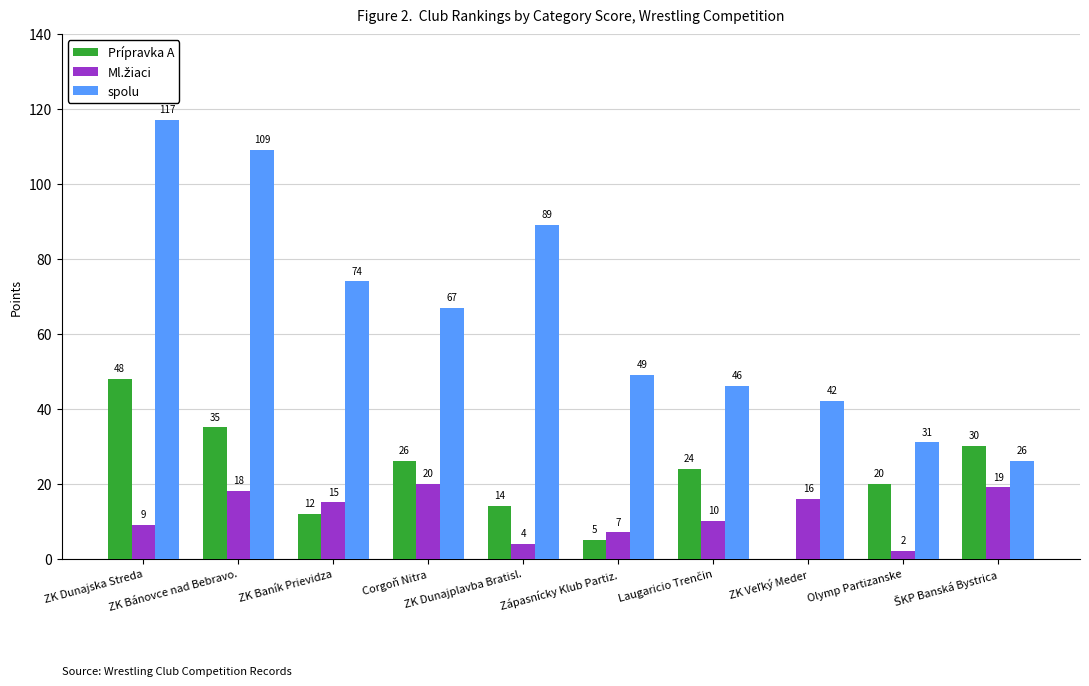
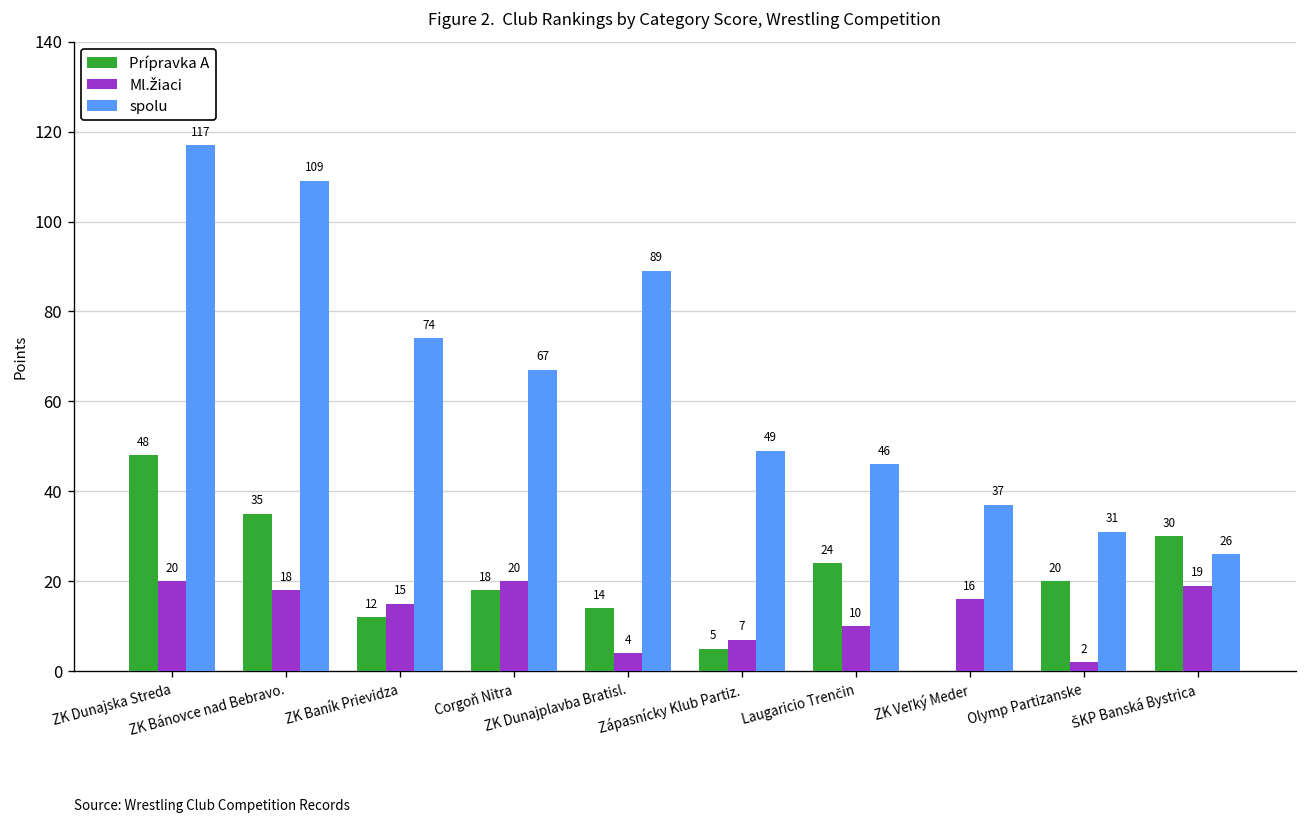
Ml.žiaci, ZK Dunajska Streda: 9 -> 20
Prípravka A, Corgoň Nitra: 26 -> 18
spolu, ZK Veľký Meder: 42 -> 37
